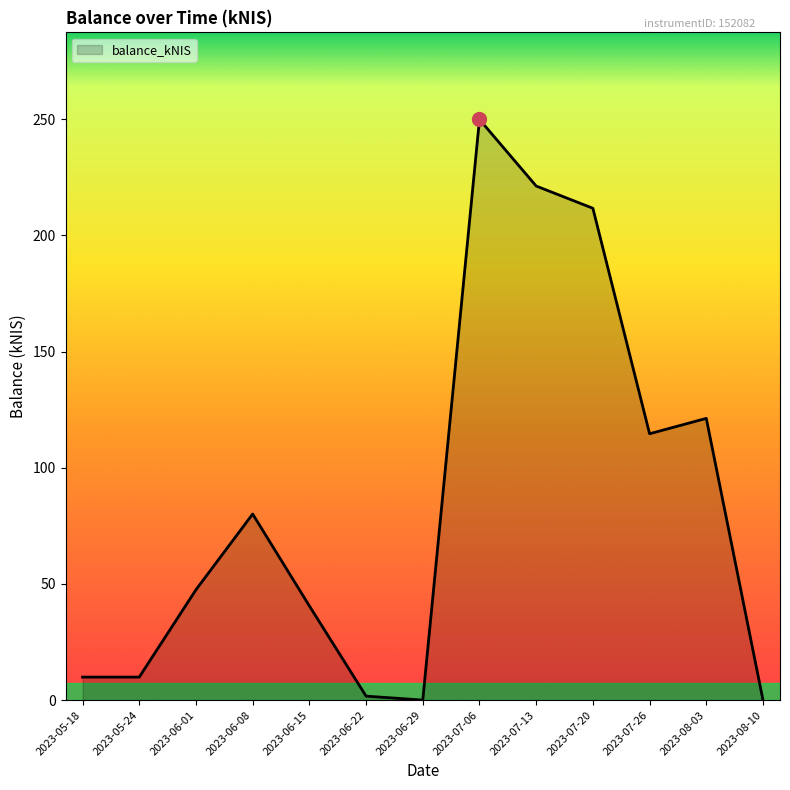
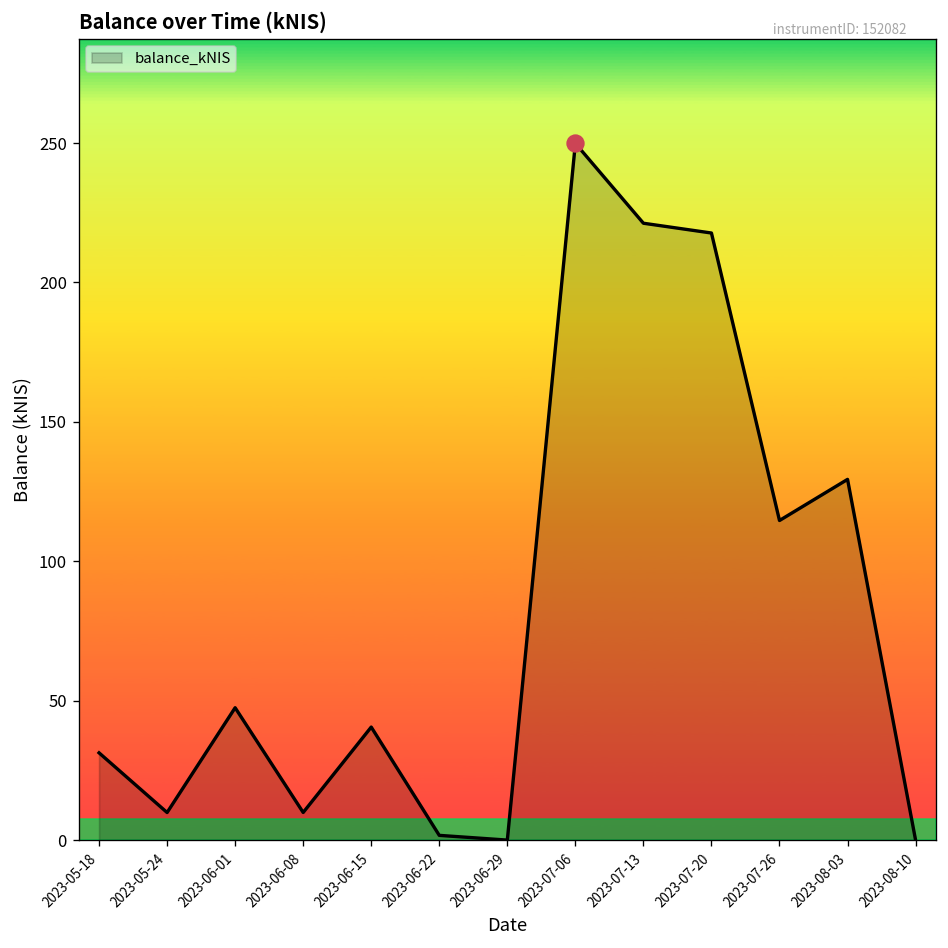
balance_kNIS, 2023-05-18: 10 -> 31
balance_kNIS, 2023-06-08: 80 -> 10
balance_kNIS, 2023-07-20: 212 -> 218
balance_kNIS, 2023-08-03: 121 -> 129
